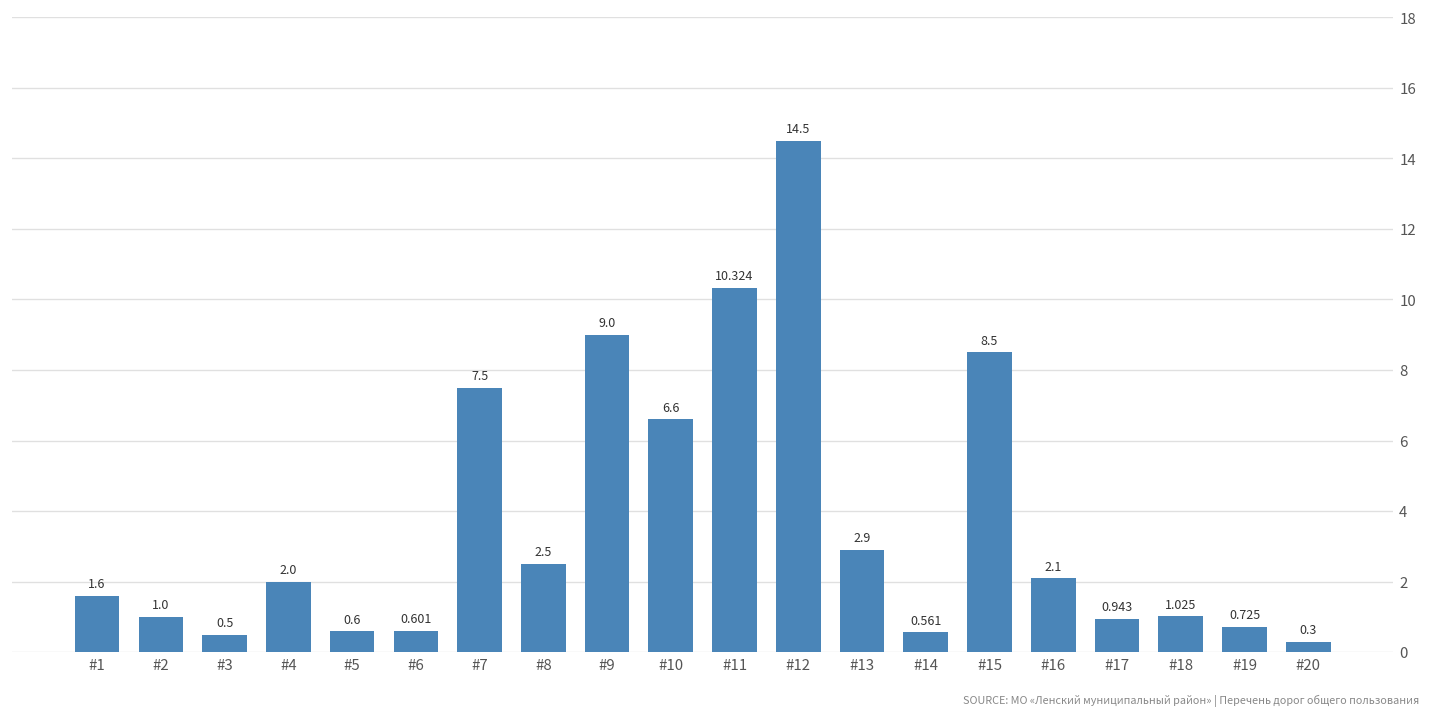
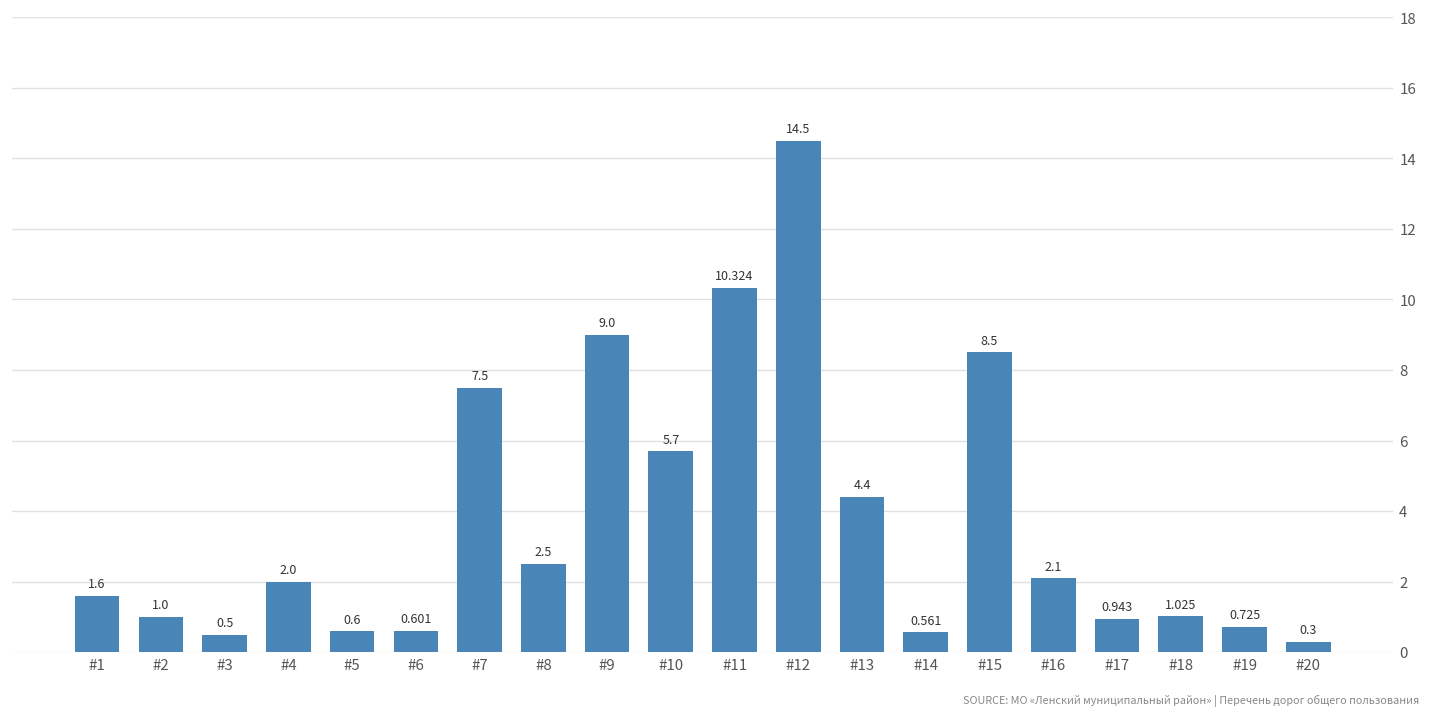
#10: 6.6 -> 5.7
#13: 2.9 -> 4.4
